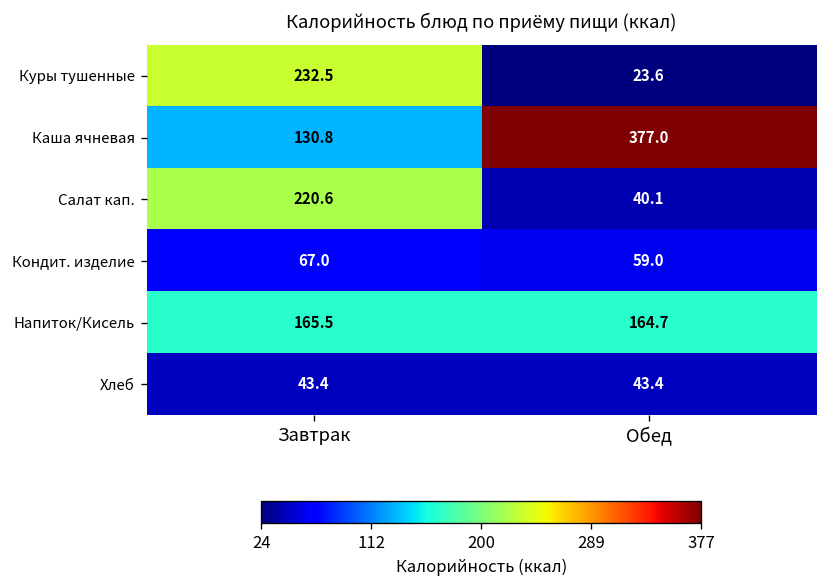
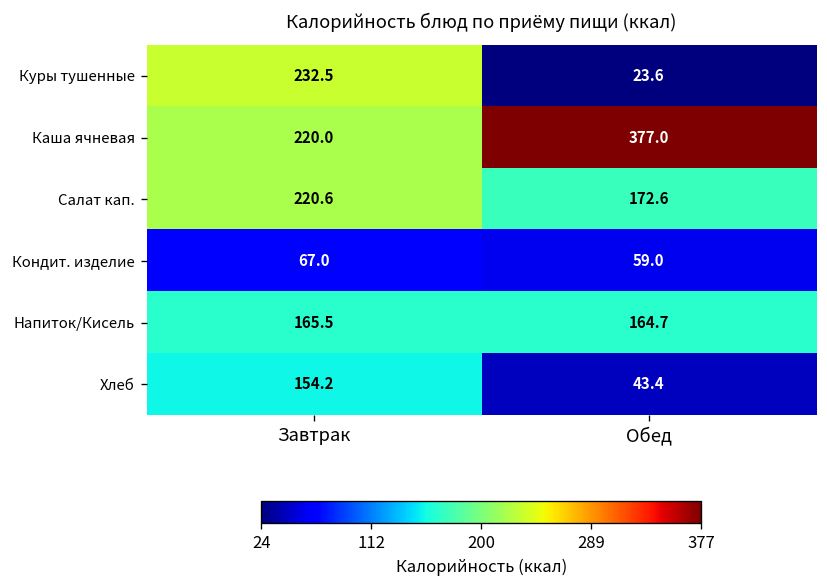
Каша ячневая, Завтрак: 130.8 -> 220.0
Салат кап., Обед: 40.1 -> 172.6
Хлеб, Завтрак: 43.4 -> 154.2
